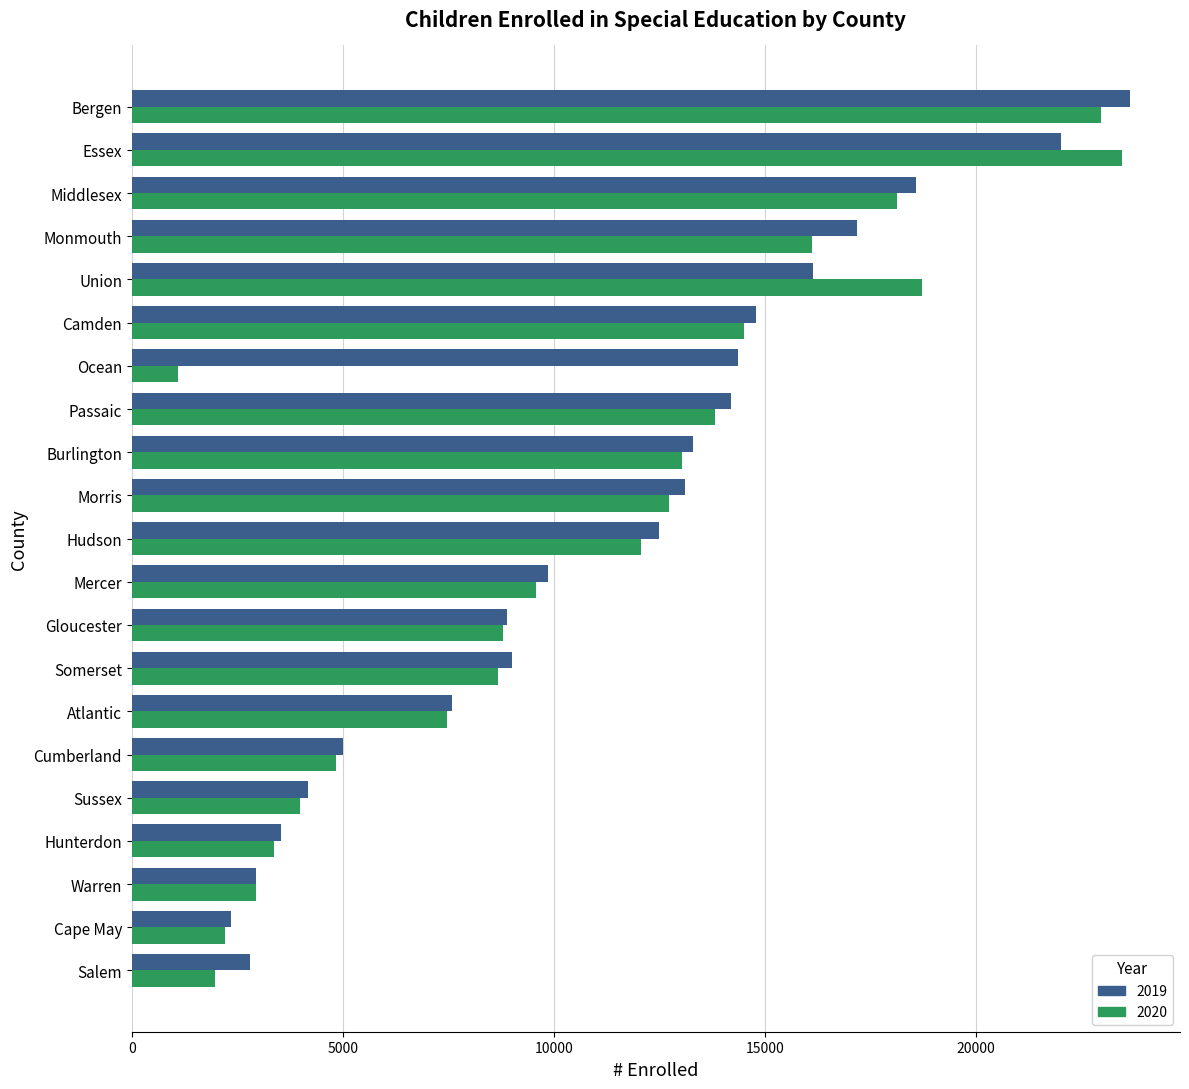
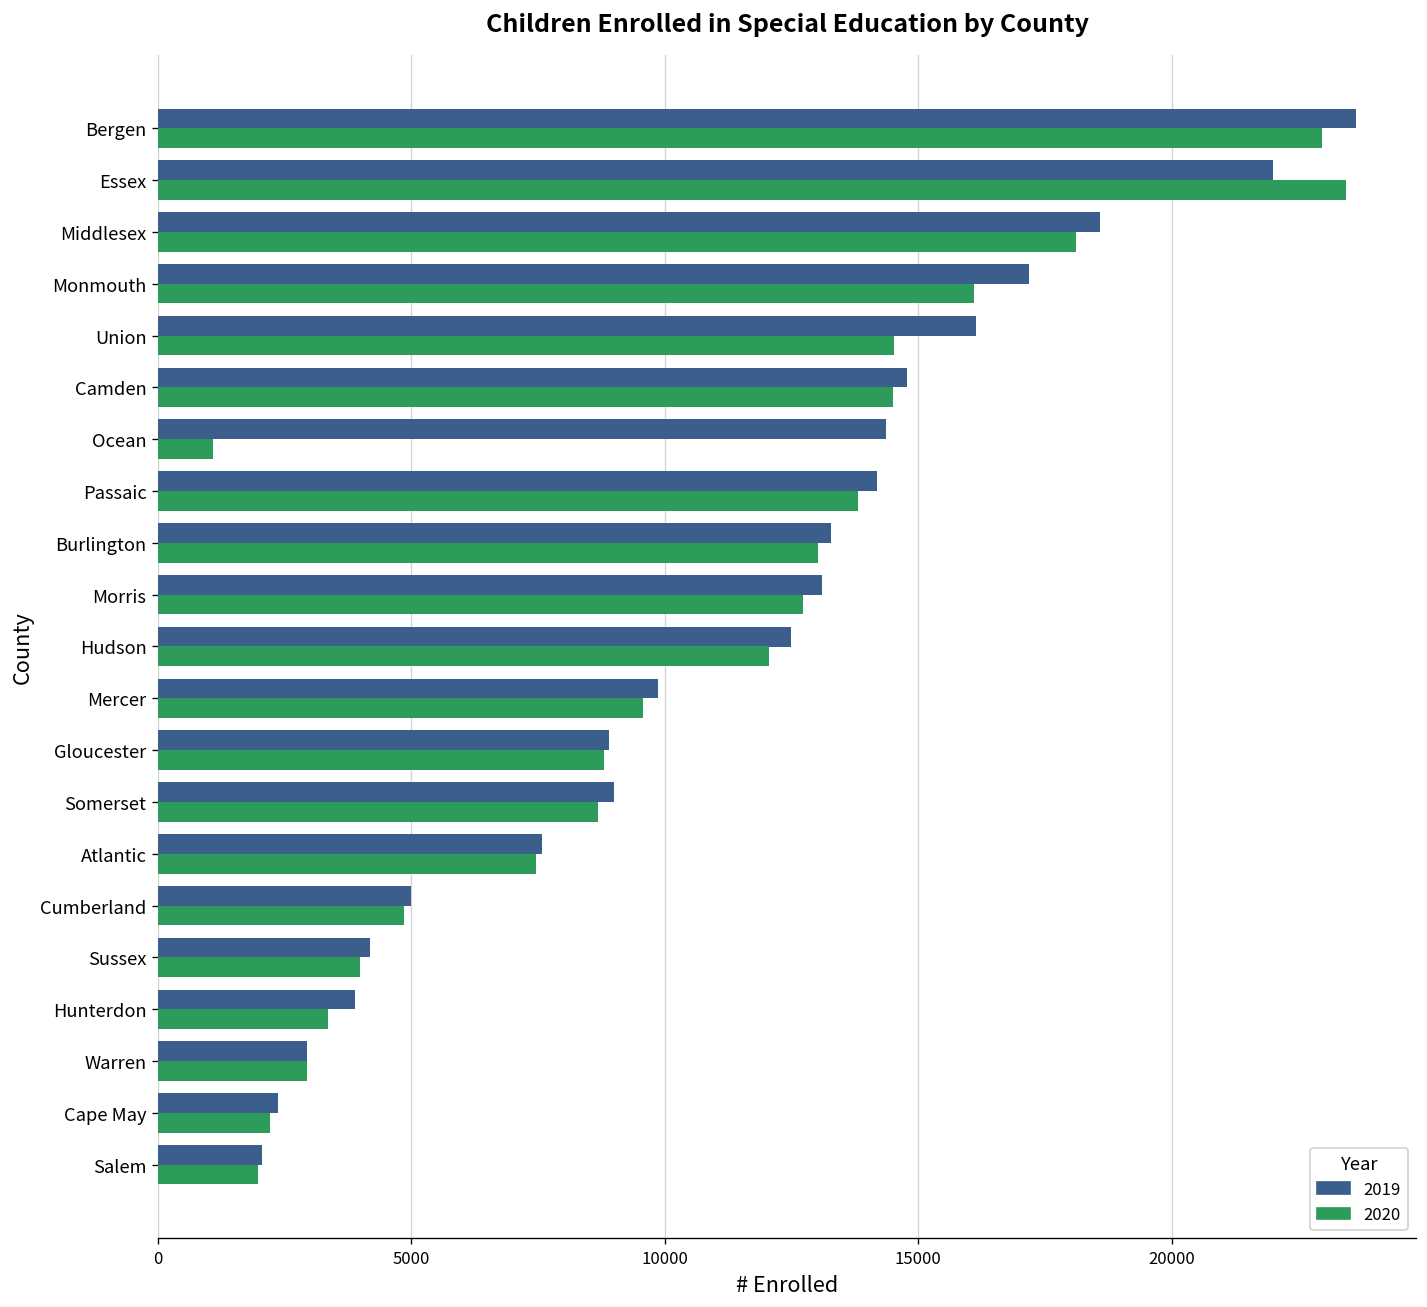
2020, Union: 18700 -> 14500
2019, Hunterdon: 3500 -> 3900
2019, Salem: 2800 -> 2100
